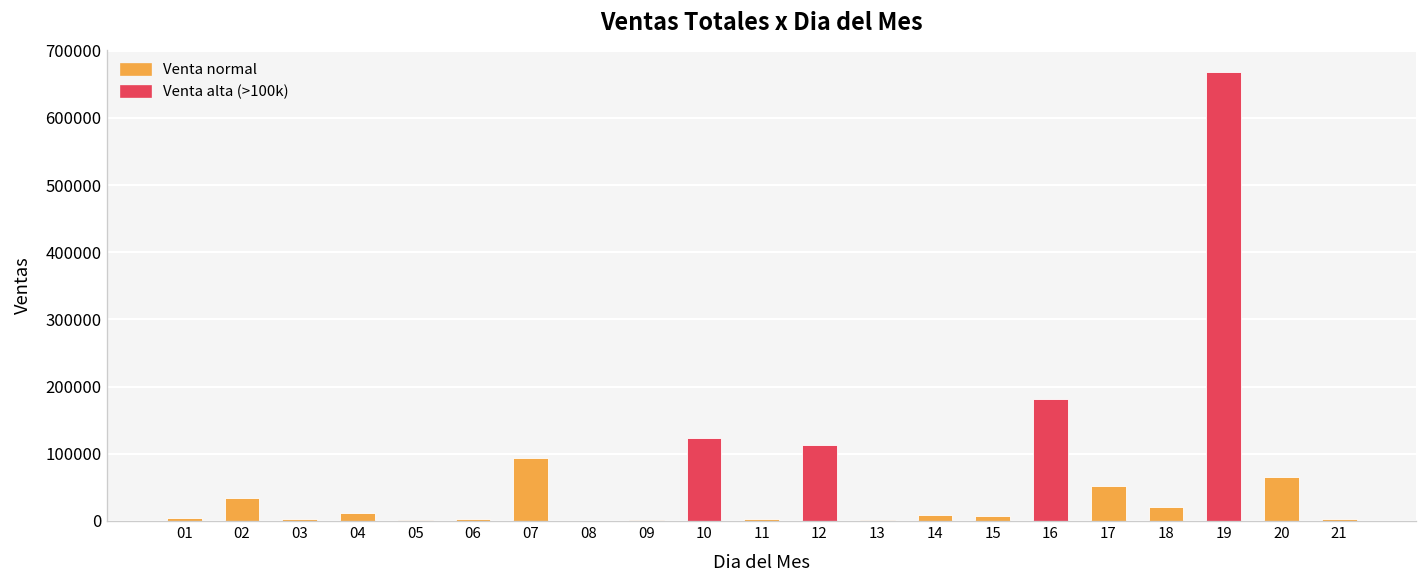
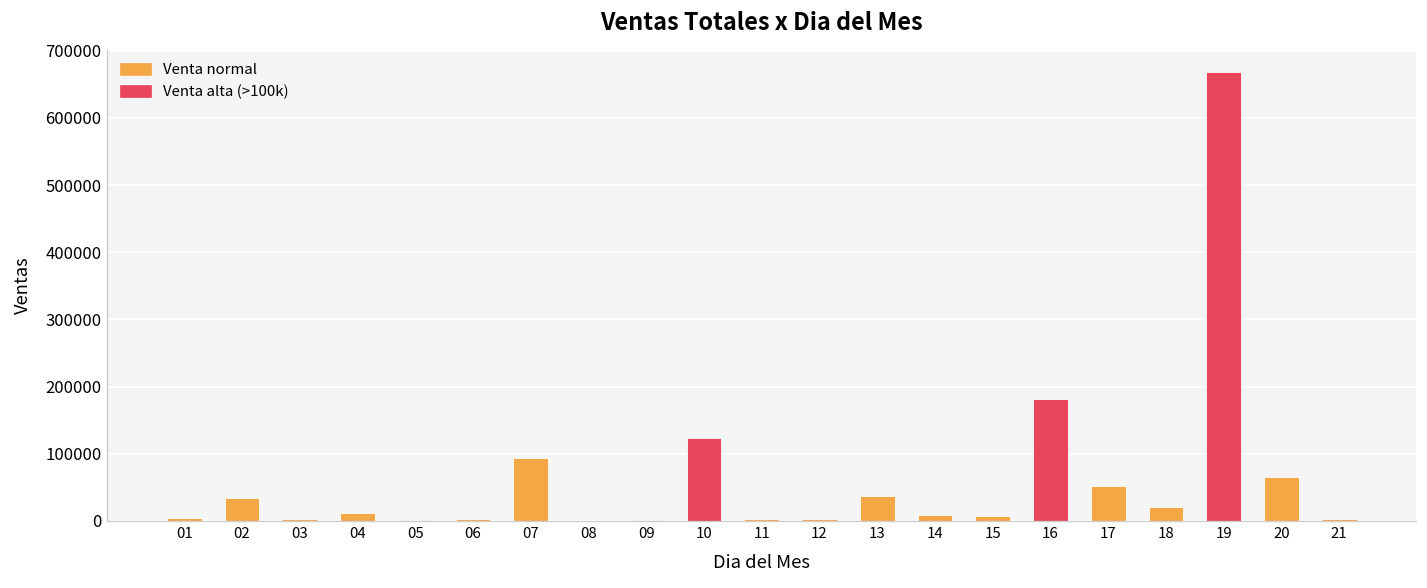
12: 110000 -> 0
13: 0 -> 40000
